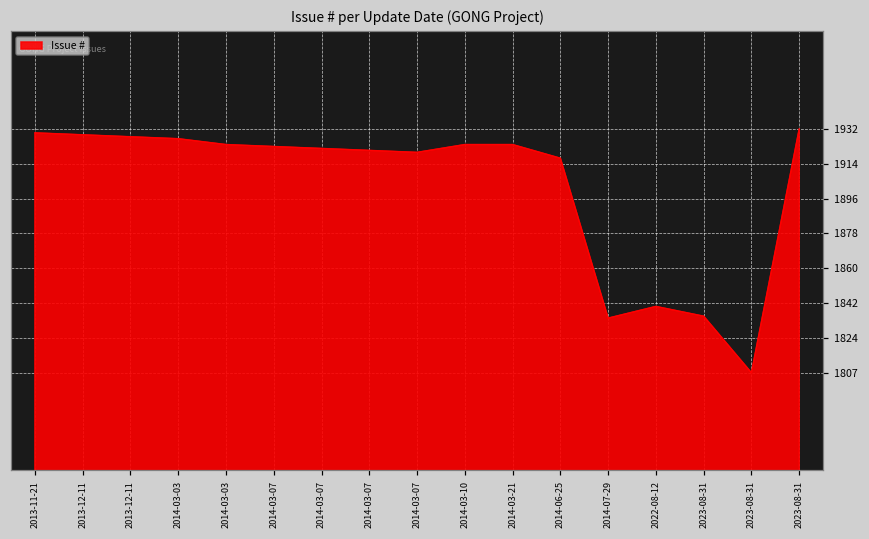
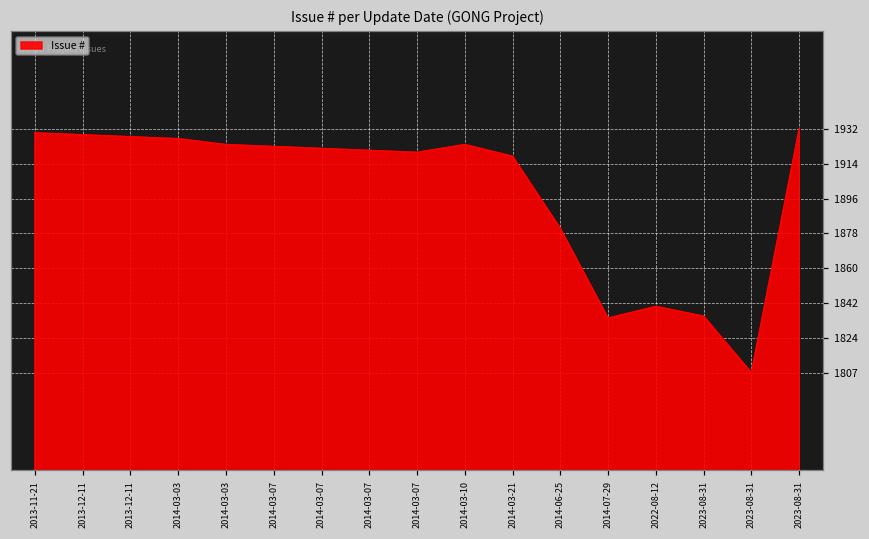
2014-03-21: 1924 -> 1918
2014-06-25: 1917 -> 1881
